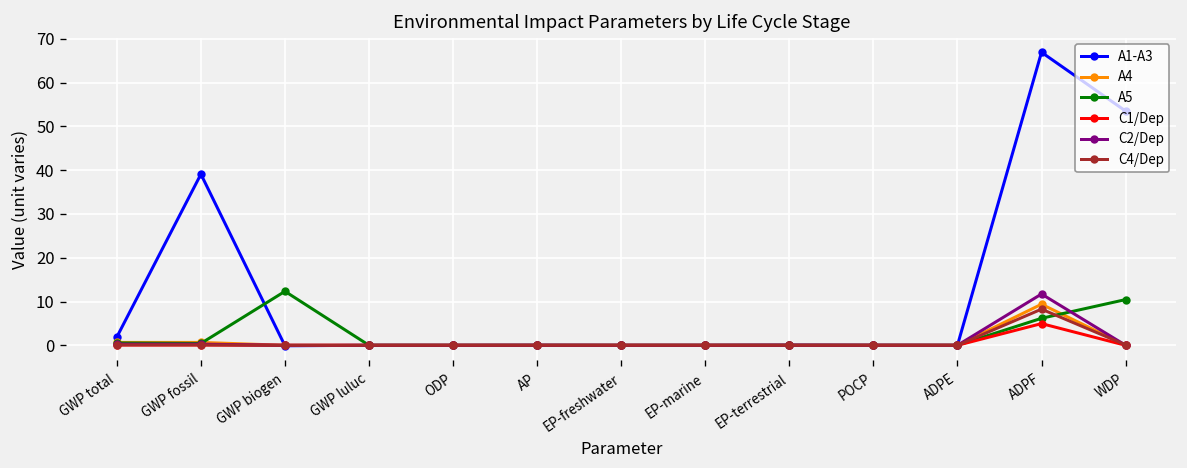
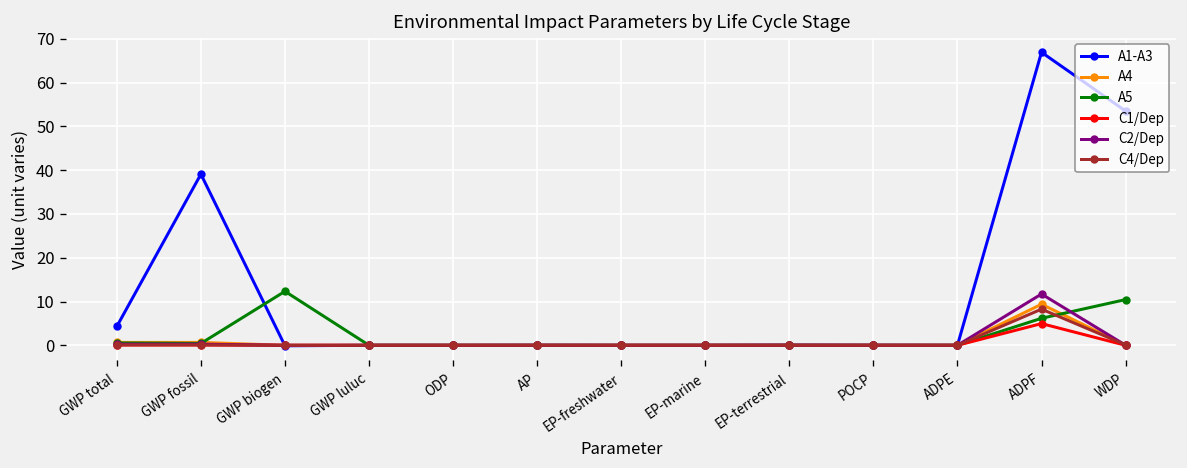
A1-A3, GWP total: 2 -> 4
